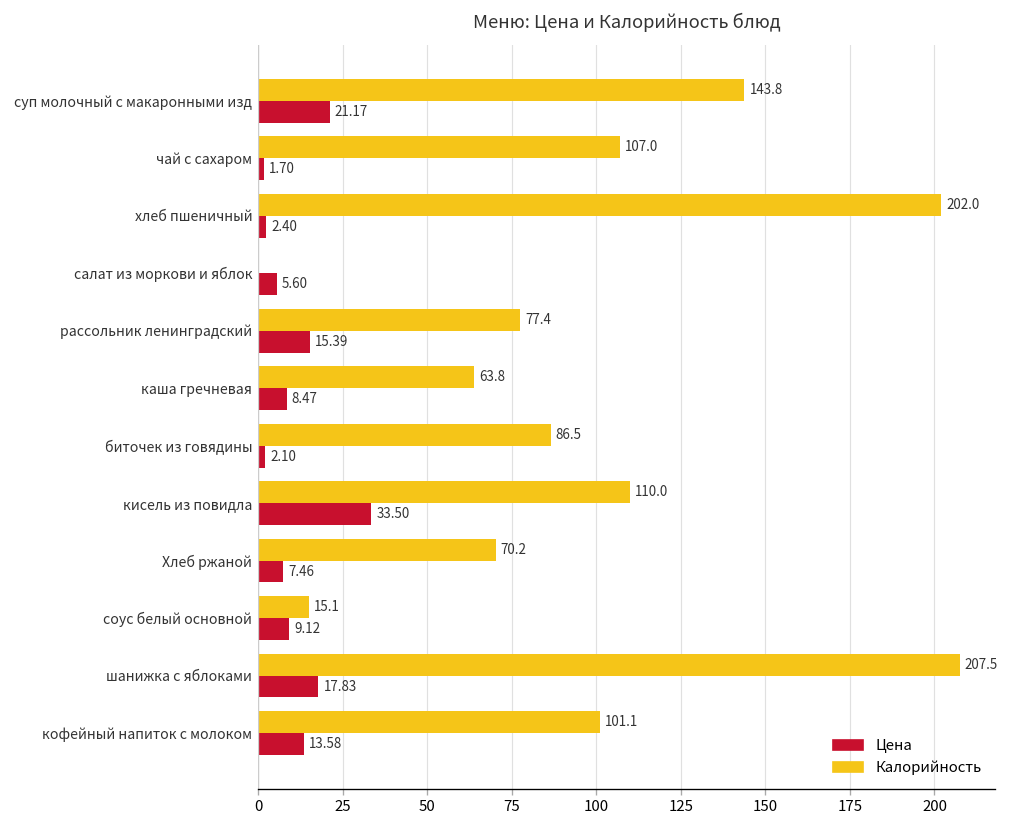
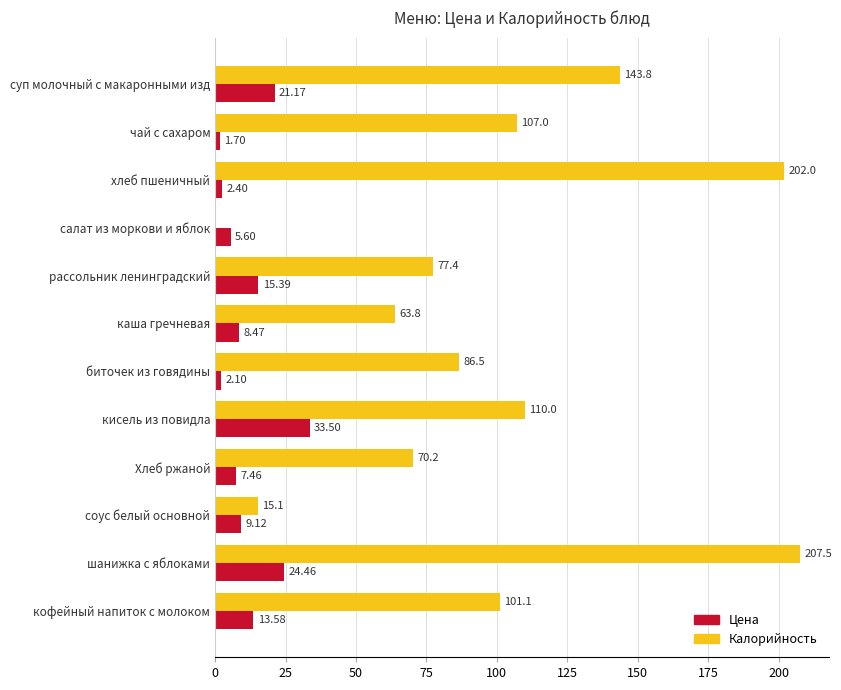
Цена, шанижка с яблоками: 17.83 -> 24.46
